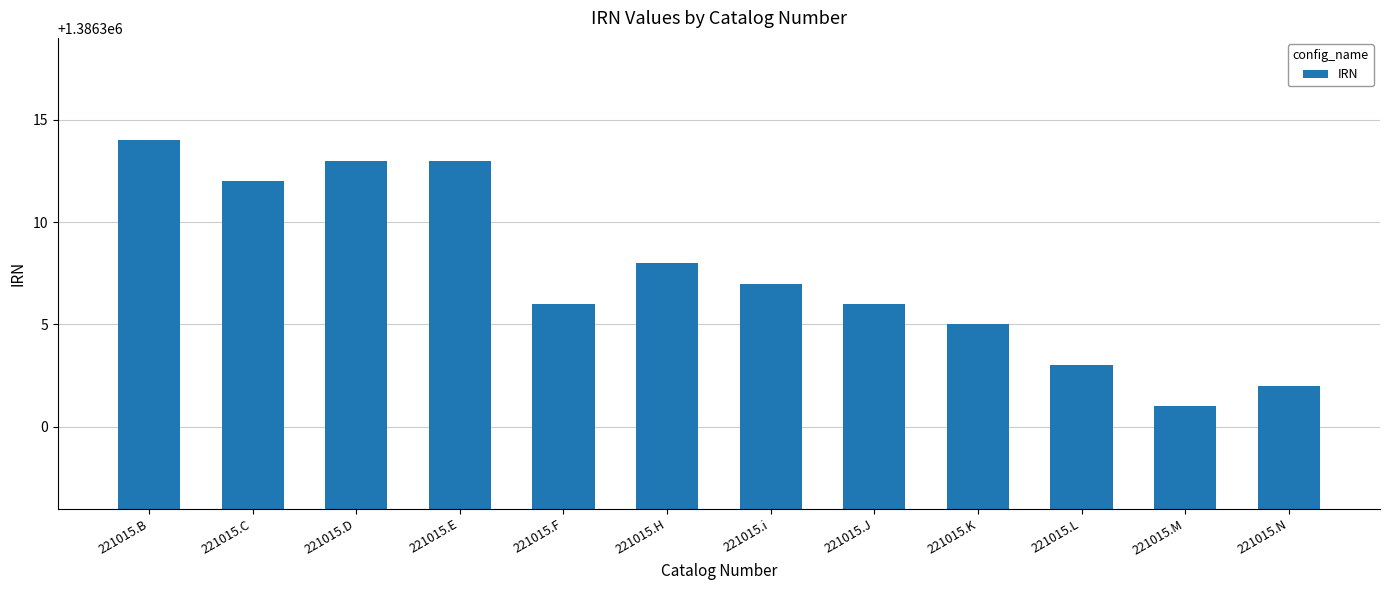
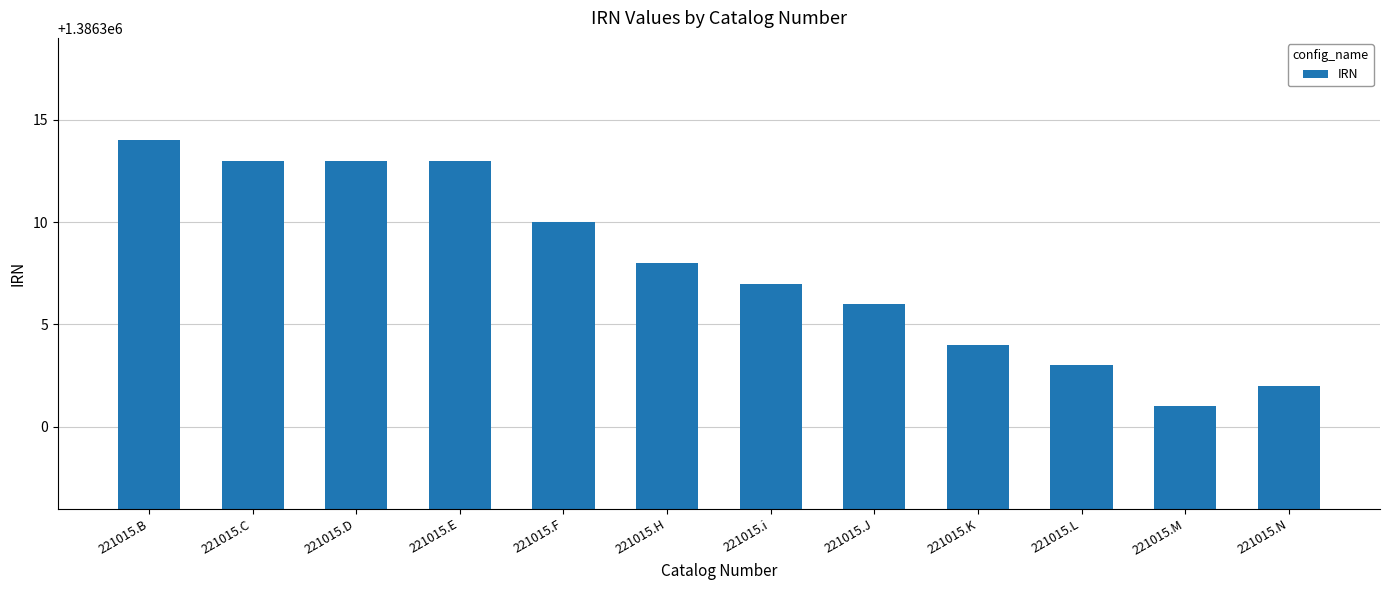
221015.C: 1386312 -> 1386313
221015.F: 1386306 -> 1386310
221015.K: 1386305 -> 1386304
